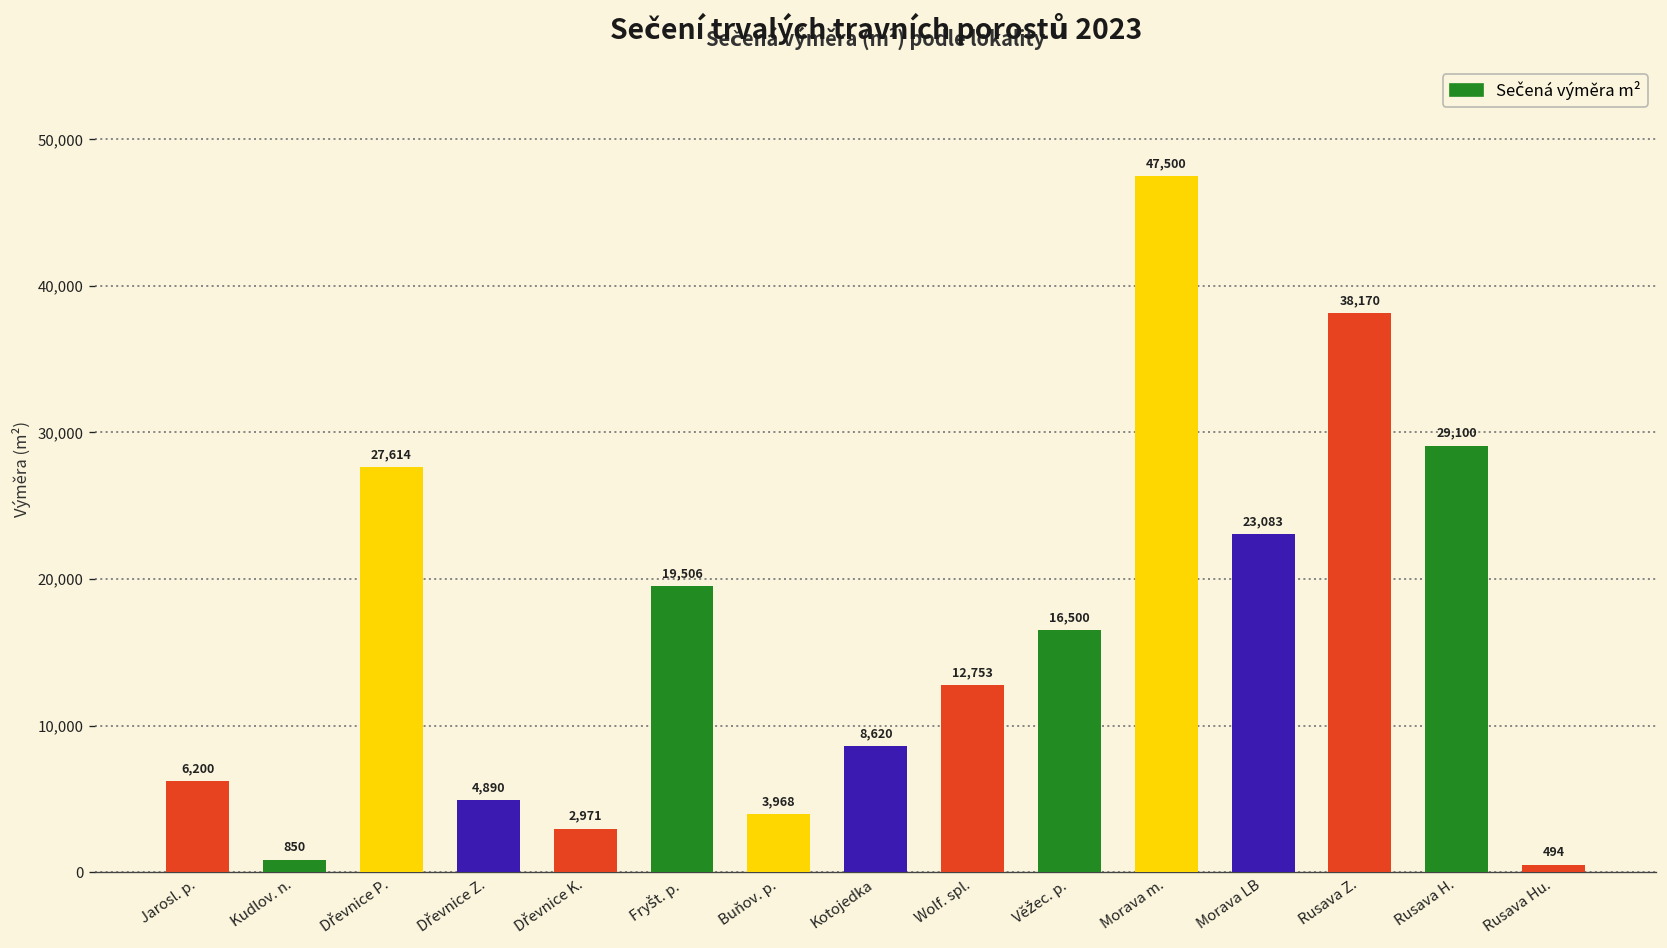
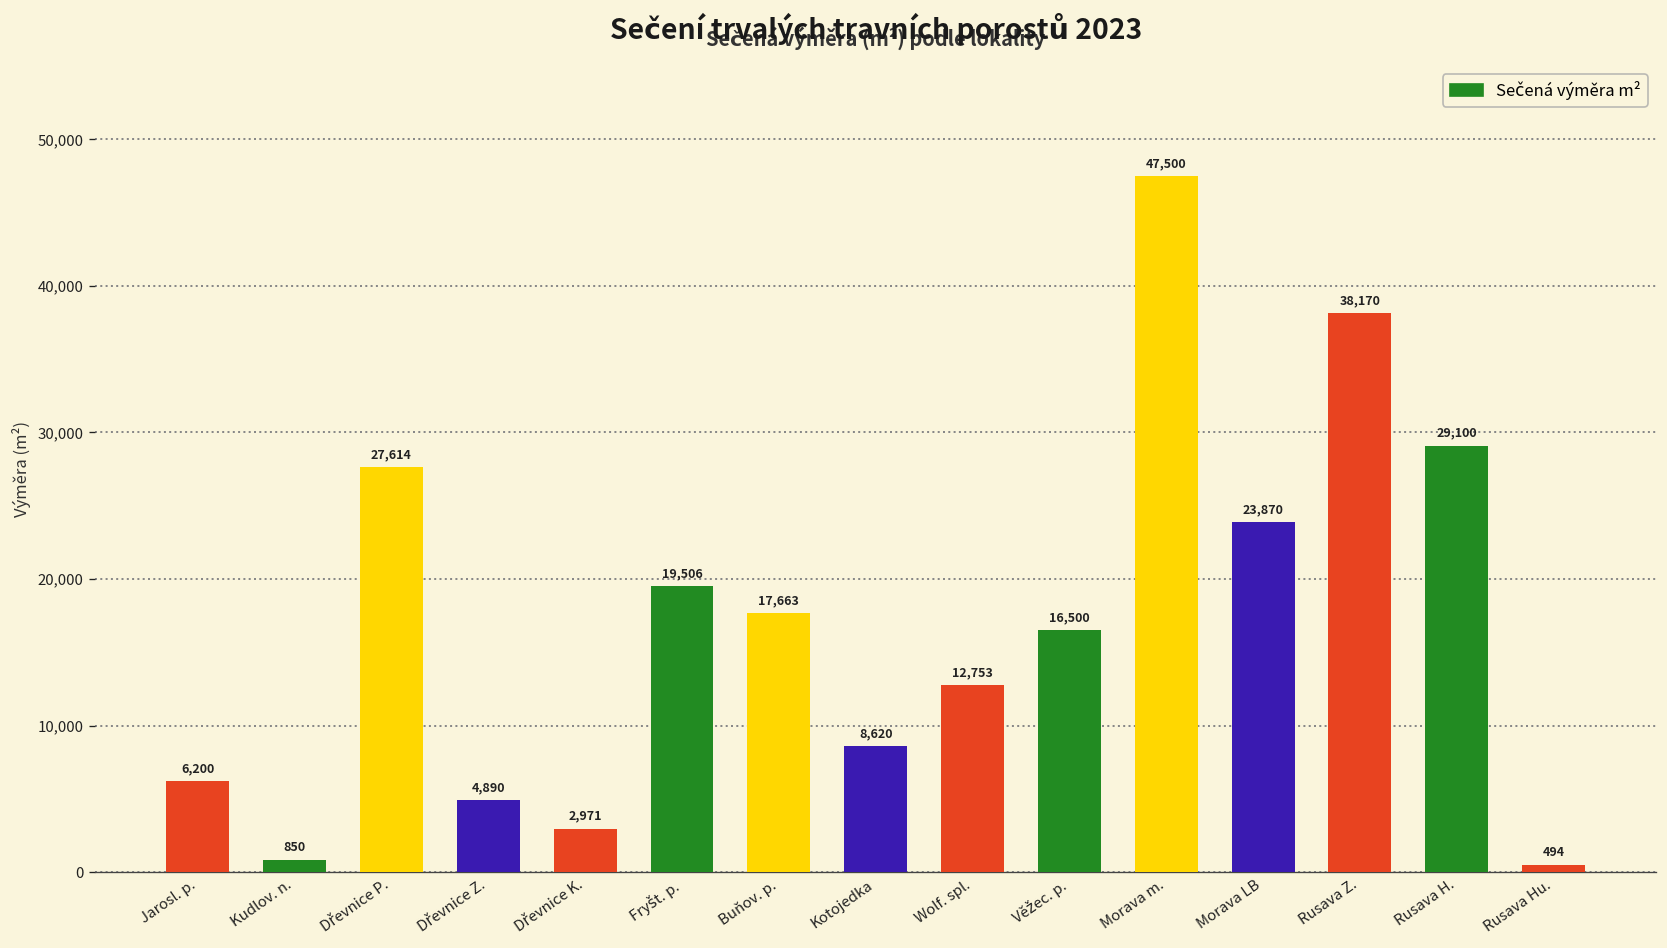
Buňov. p.: 3,968 -> 17,663
Morava LB: 23,083 -> 23,870
